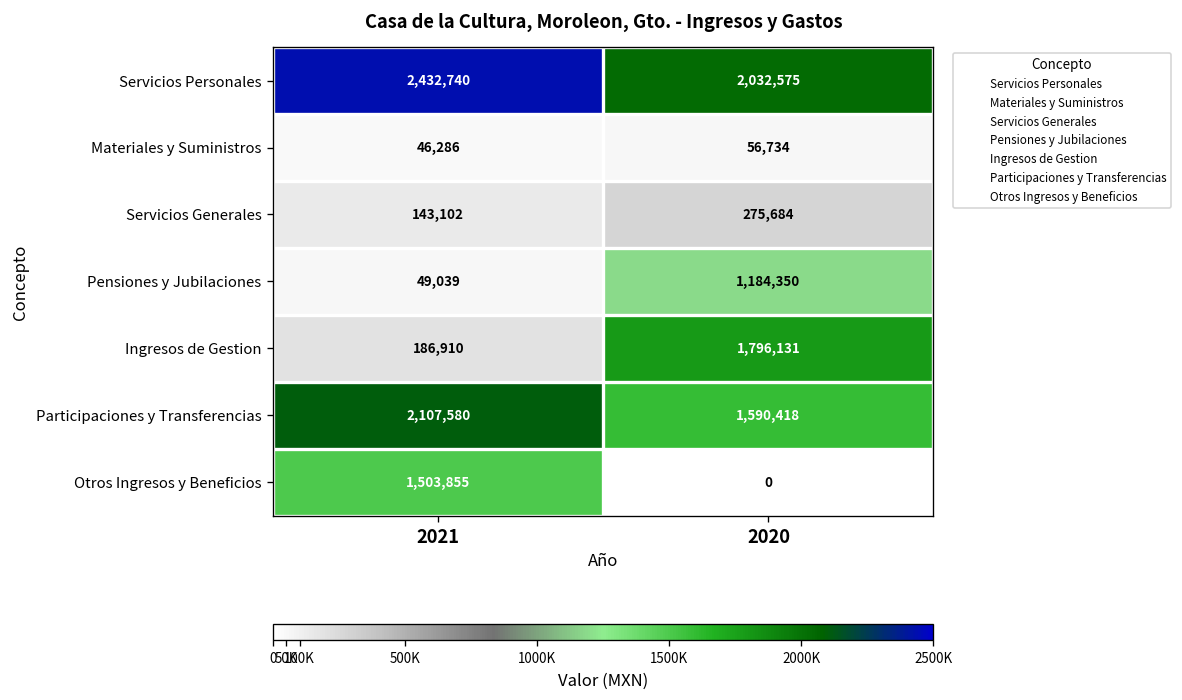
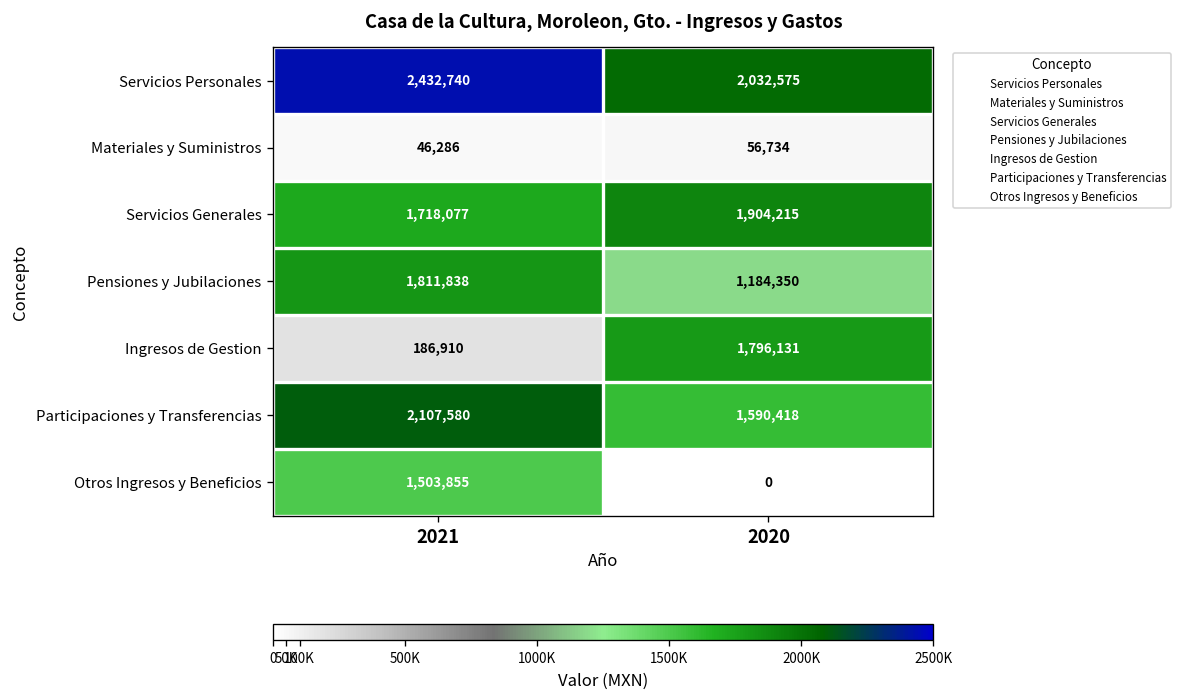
Servicios Generales, 2021: 143,102 -> 1,718,077
Servicios Generales, 2020: 275,684 -> 1,904,215
Pensiones y Jubilaciones, 2021: 49,039 -> 1,811,838
